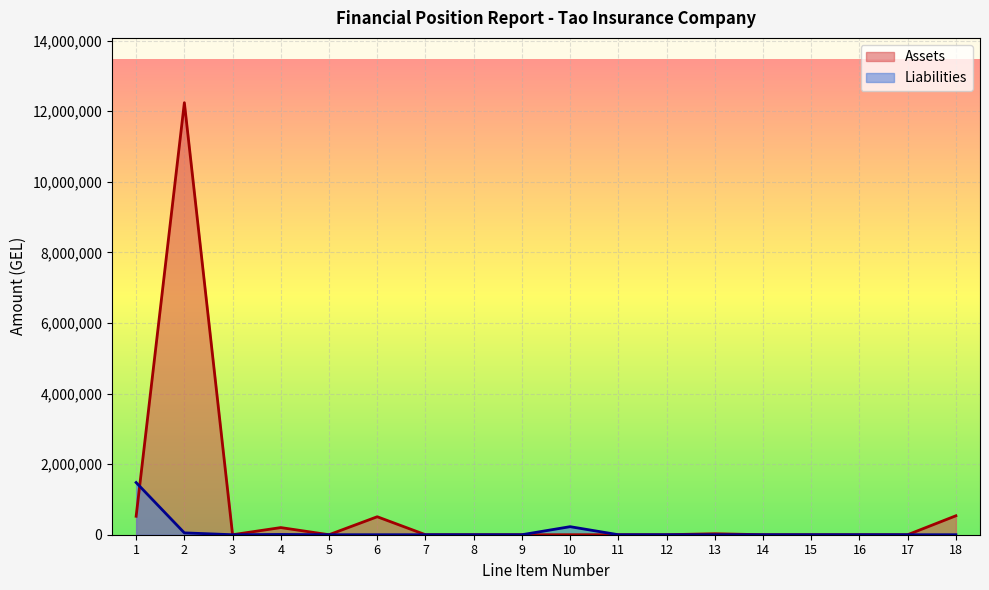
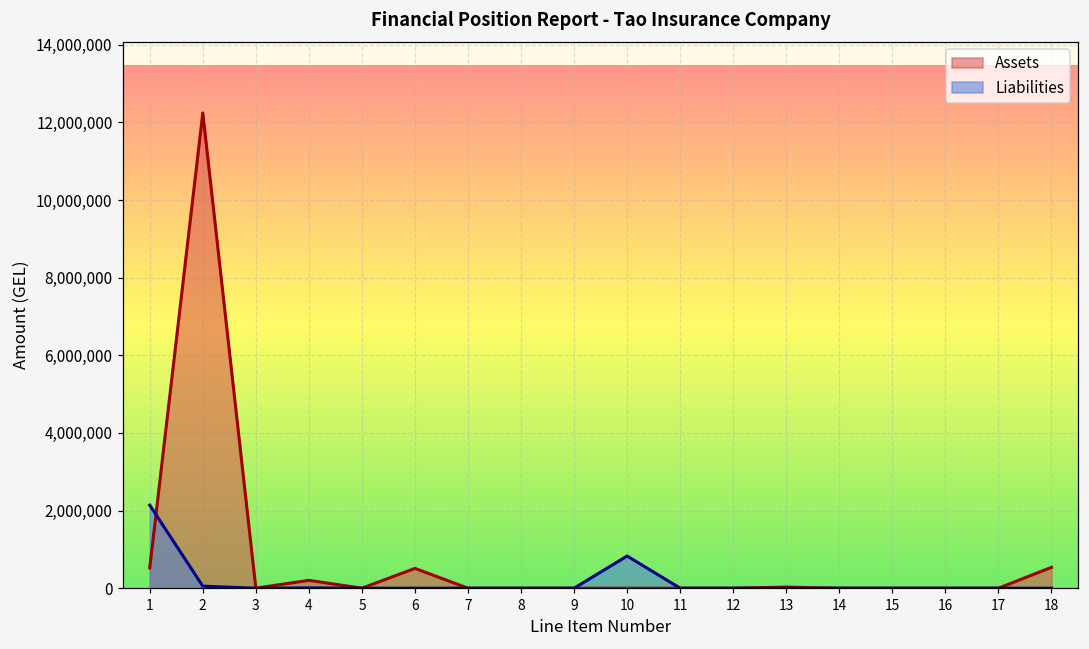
Liabilities, 1: 1,500,000 -> 2,100,000
Liabilities, 10: 200,000 -> 800,000
